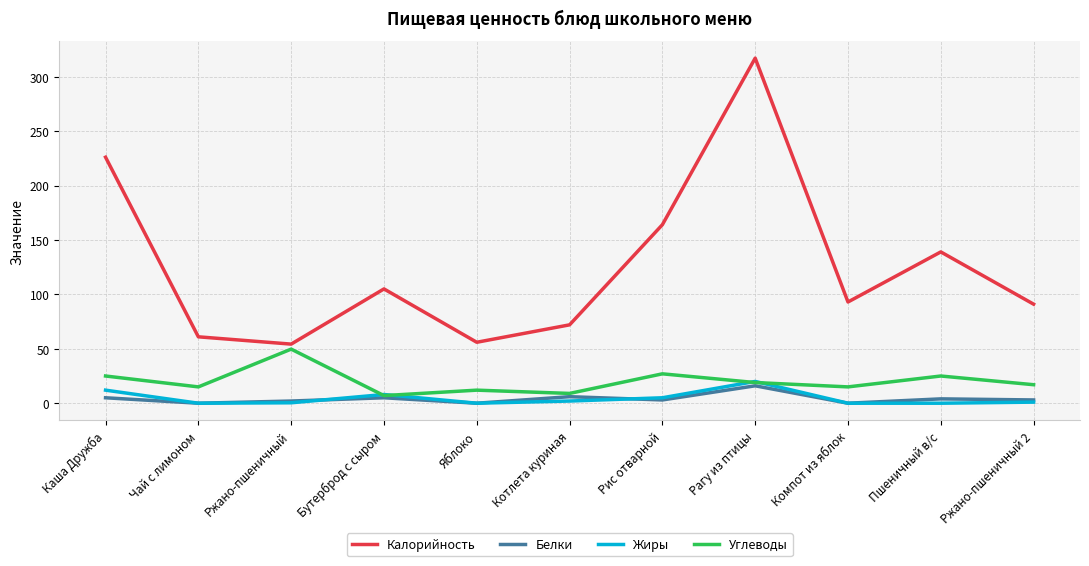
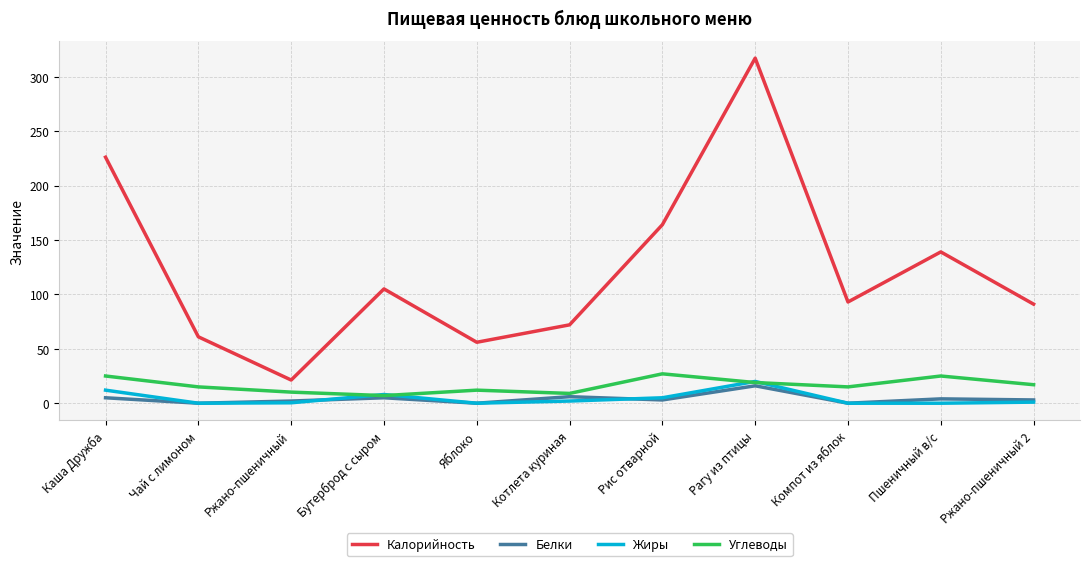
Калорийность, Ржано-пшеничный: 54 -> 21
Углеводы, Ржано-пшеничный: 50 -> 10
